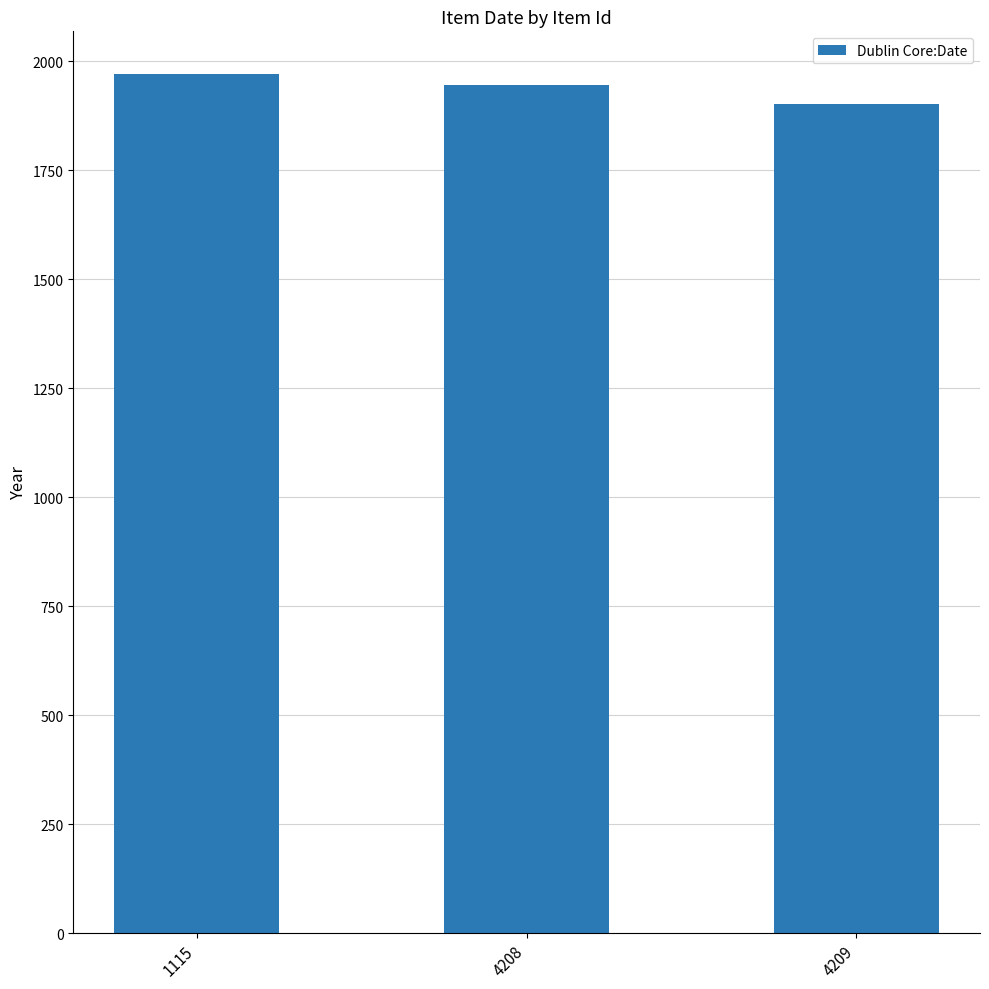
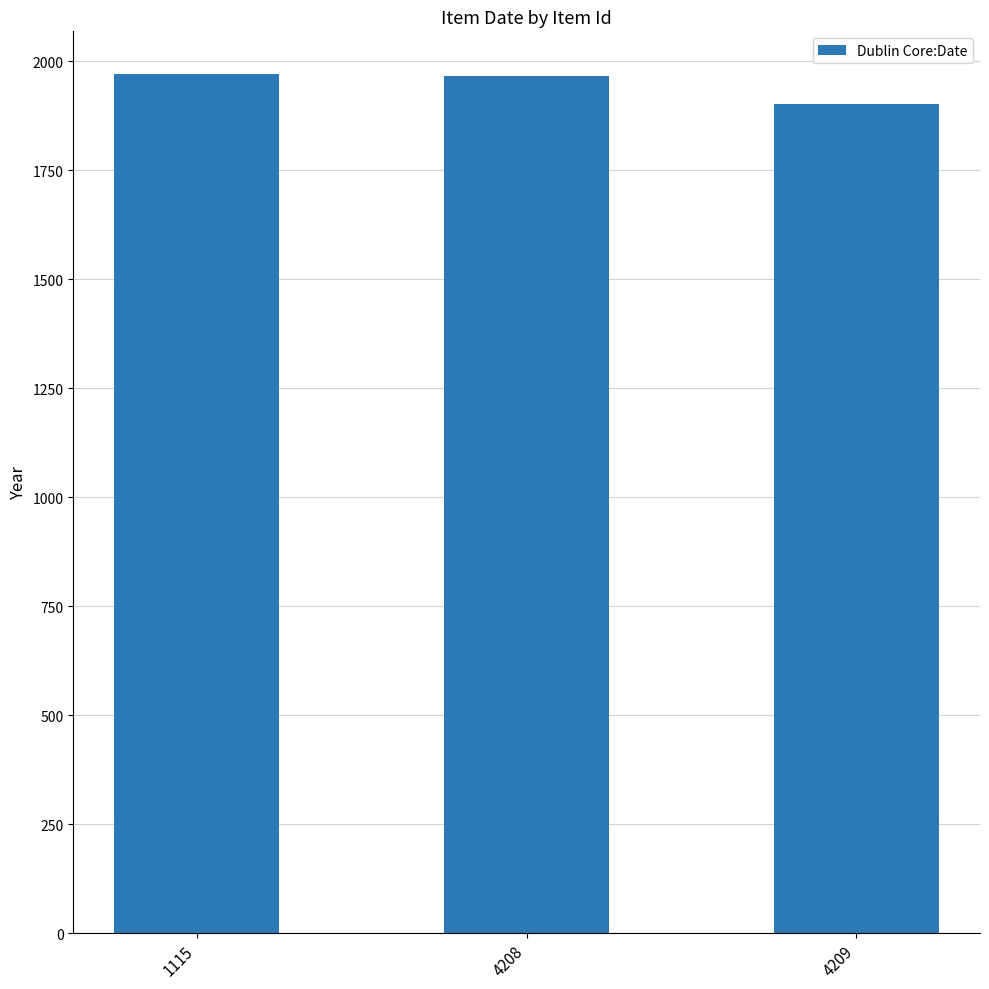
4208: 1950 -> 1970
